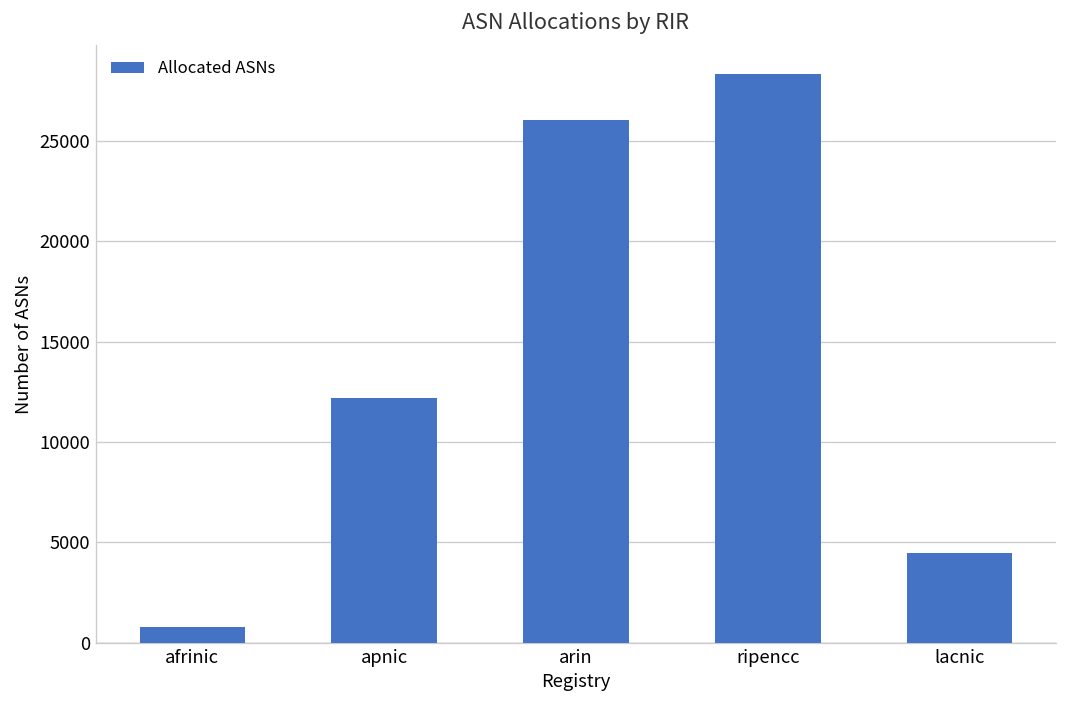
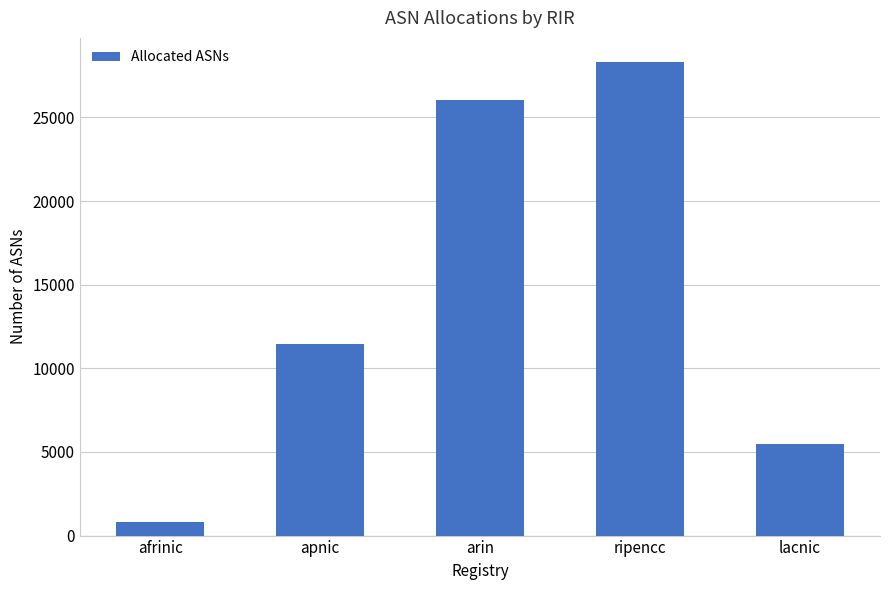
apnic: 12200 -> 11500
lacnic: 4500 -> 5500
